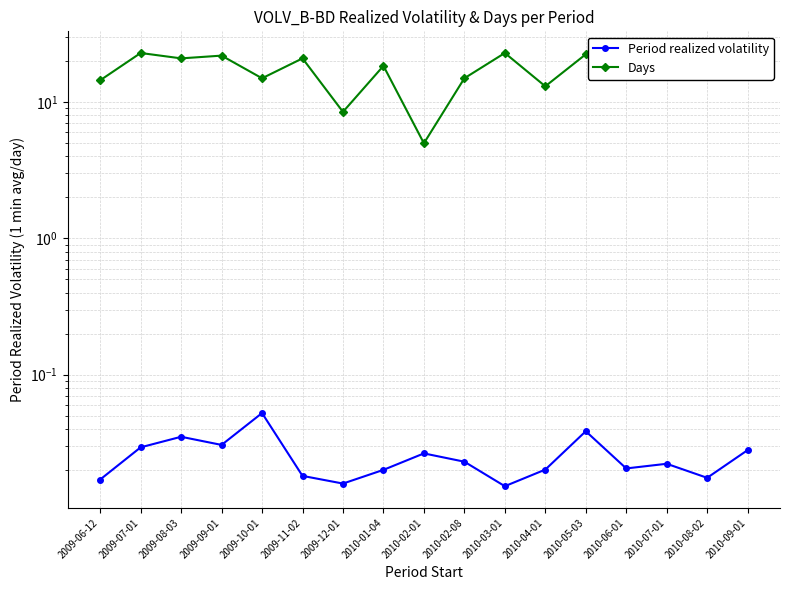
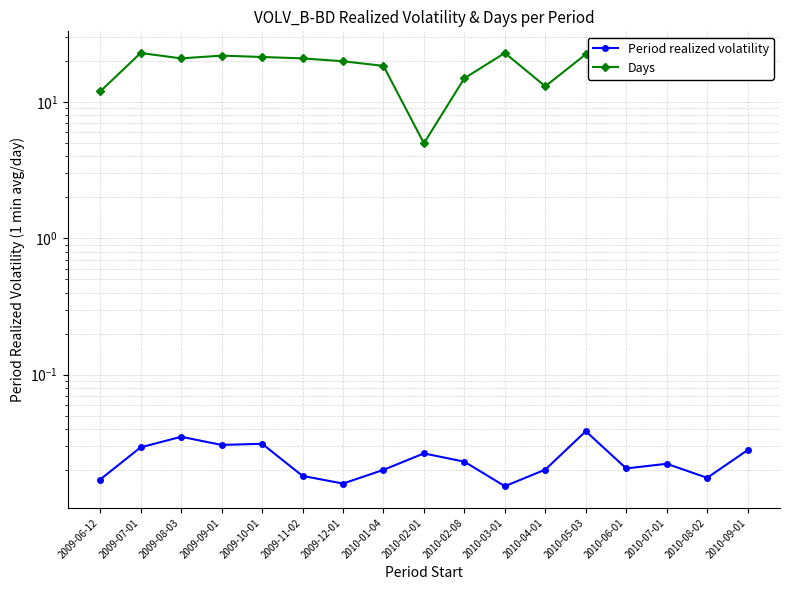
Days, 2009-06-12: 15 -> 12
Period realized volatility, 2009-10-01: 0.052 -> 0.031
Days, 2009-10-01: 15 -> 22
Days, 2009-12-01: 9 -> 20
